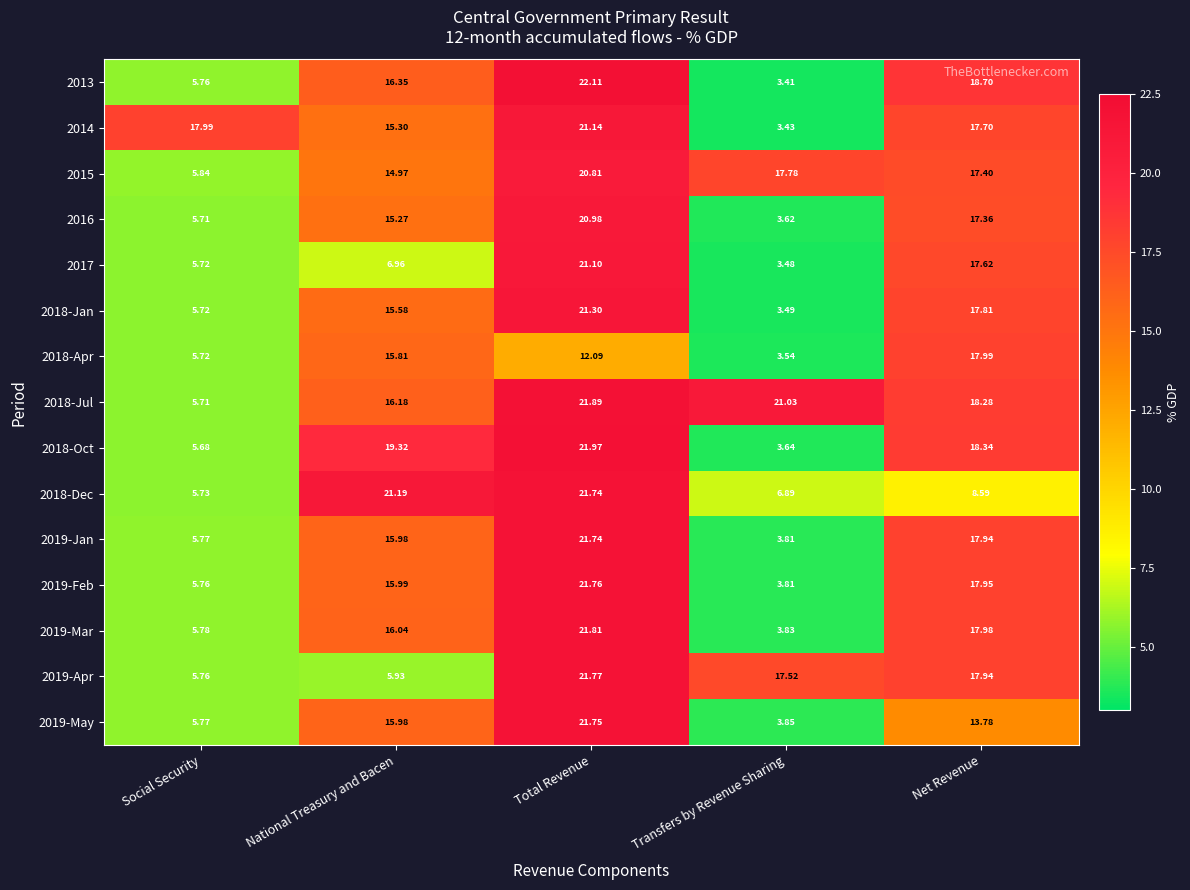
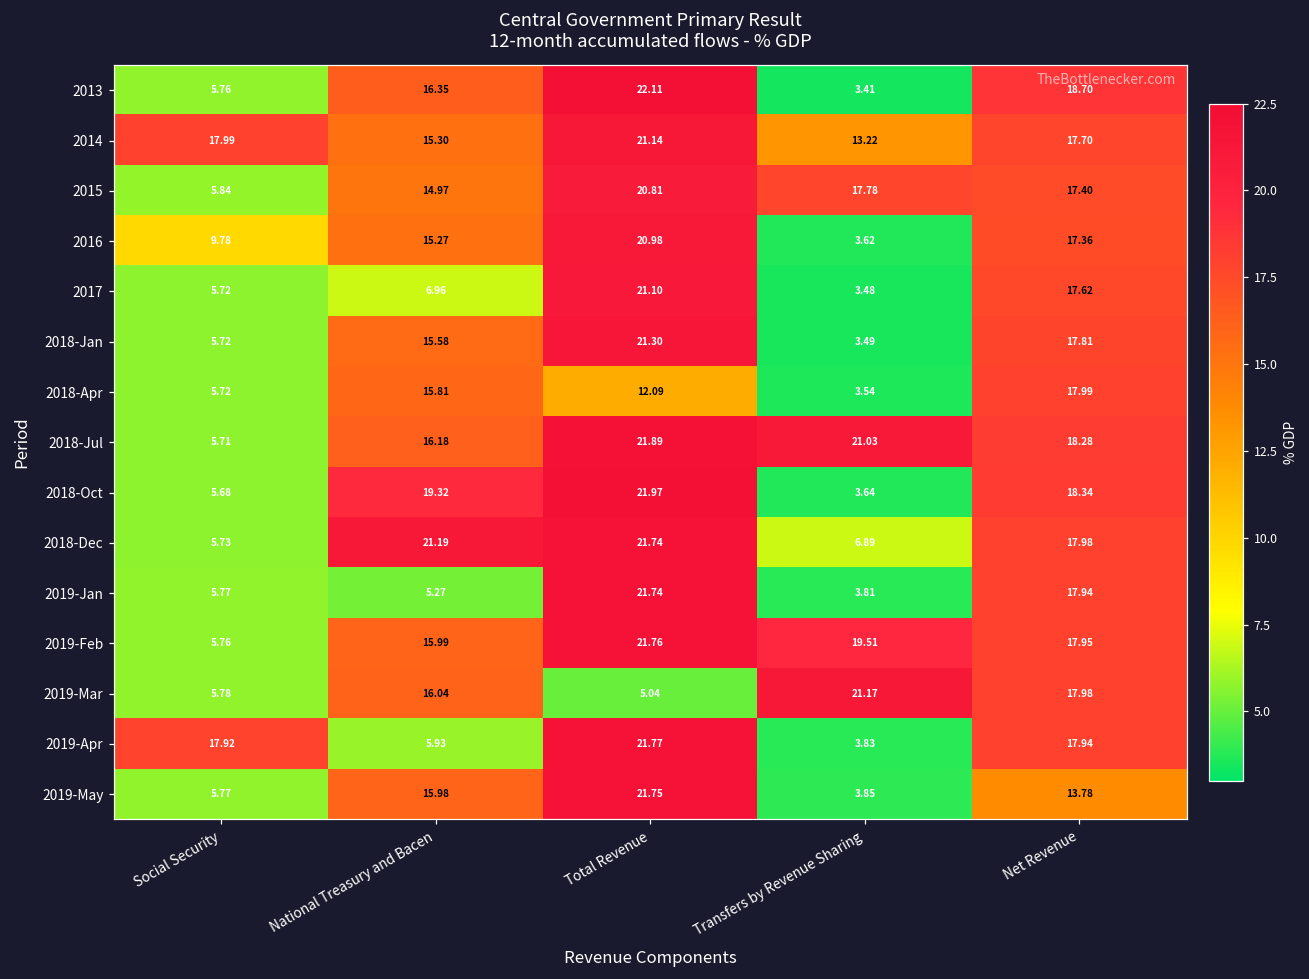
2014, Transfers by Revenue Sharing: 3.43 -> 13.22
2016, Social Security: 5.71 -> 9.78
2018-Dec, Net Revenue: 8.59 -> 17.98
2019-Jan, National Treasury and Bacen: 15.98 -> 5.27
2019-Feb, Transfers by Revenue Sharing: 3.81 -> 19.51
2019-Mar, Total Revenue: 21.81 -> 5.04
2019-Mar, Transfers by Revenue Sharing: 3.83 -> 21.17
2019-Apr, Social Security: 5.76 -> 17.92
2019-Apr, Transfers by Revenue Sharing: 17.52 -> 3.83
